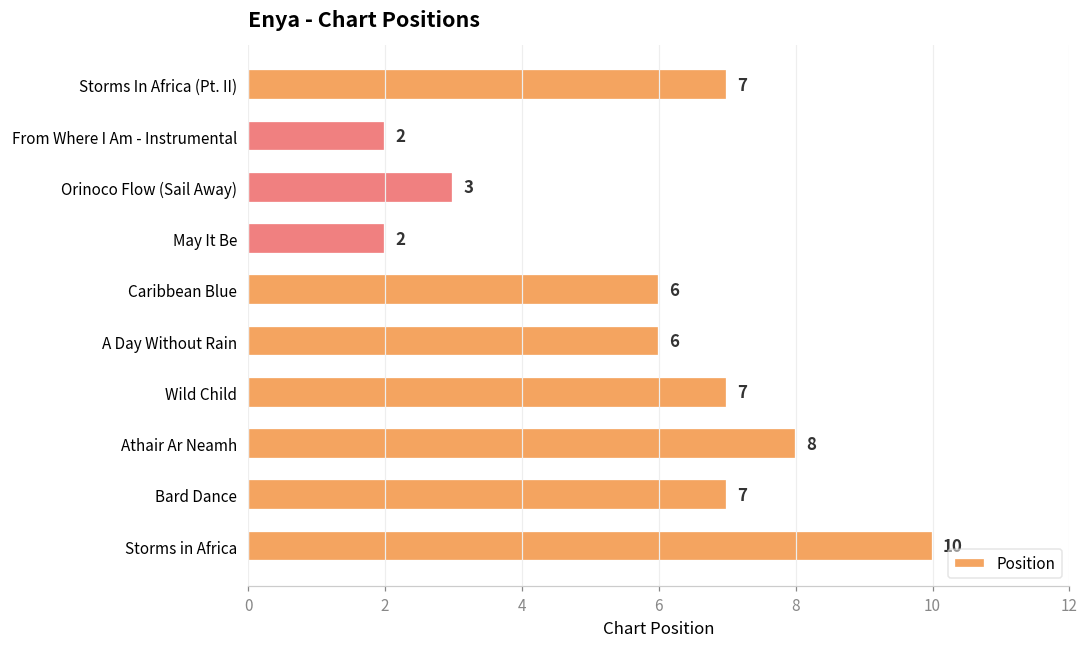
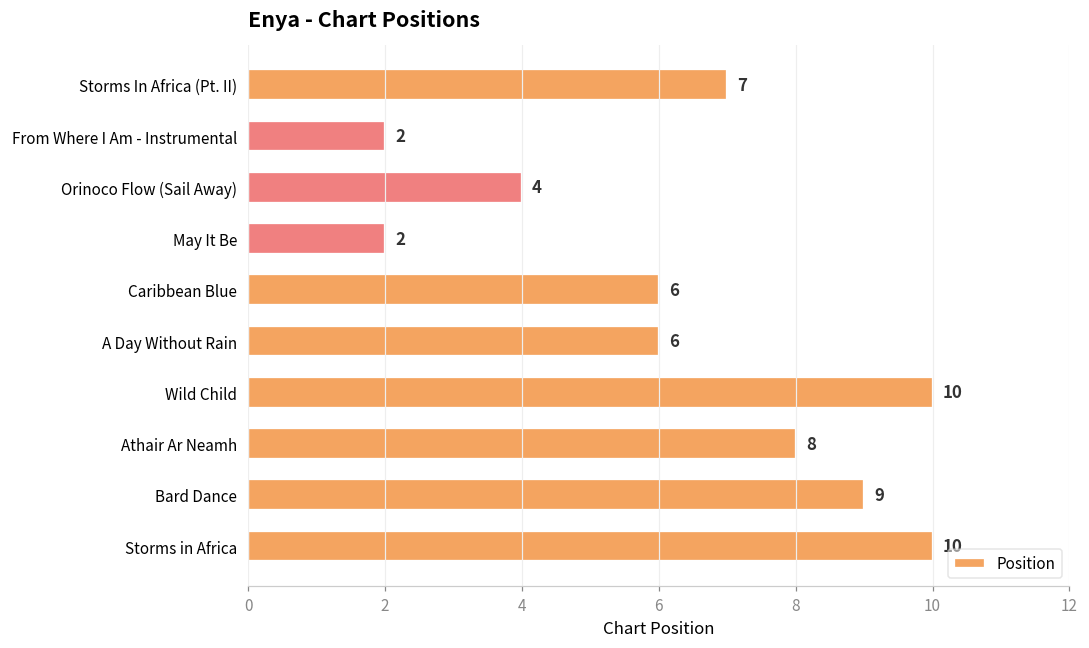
Orinoco Flow (Sail Away): 3 -> 4
Wild Child: 7 -> 10
Bard Dance: 7 -> 9
